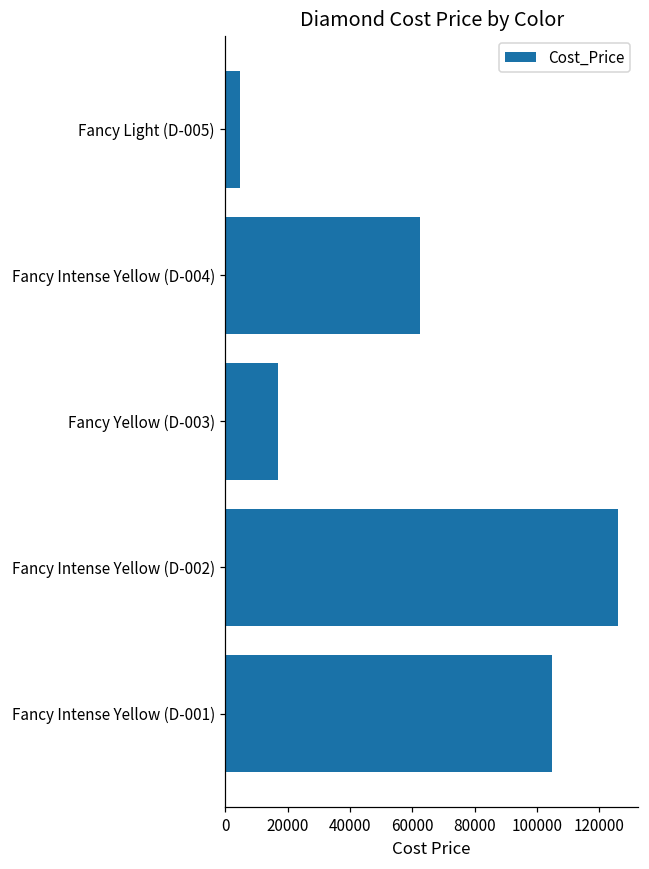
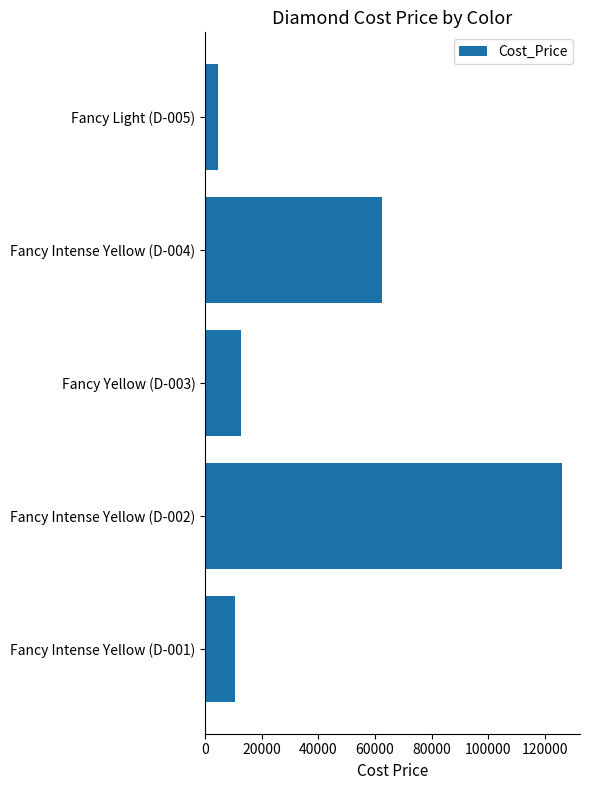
Fancy Yellow (D-003): 17000 -> 13000
Fancy Intense Yellow (D-001): 105000 -> 11000
